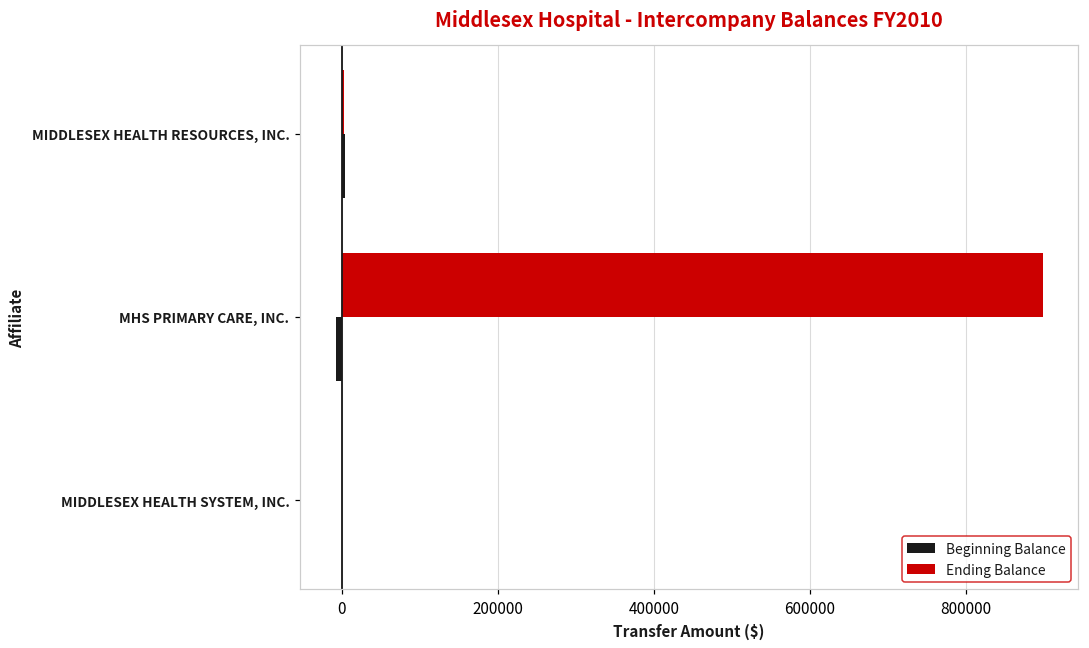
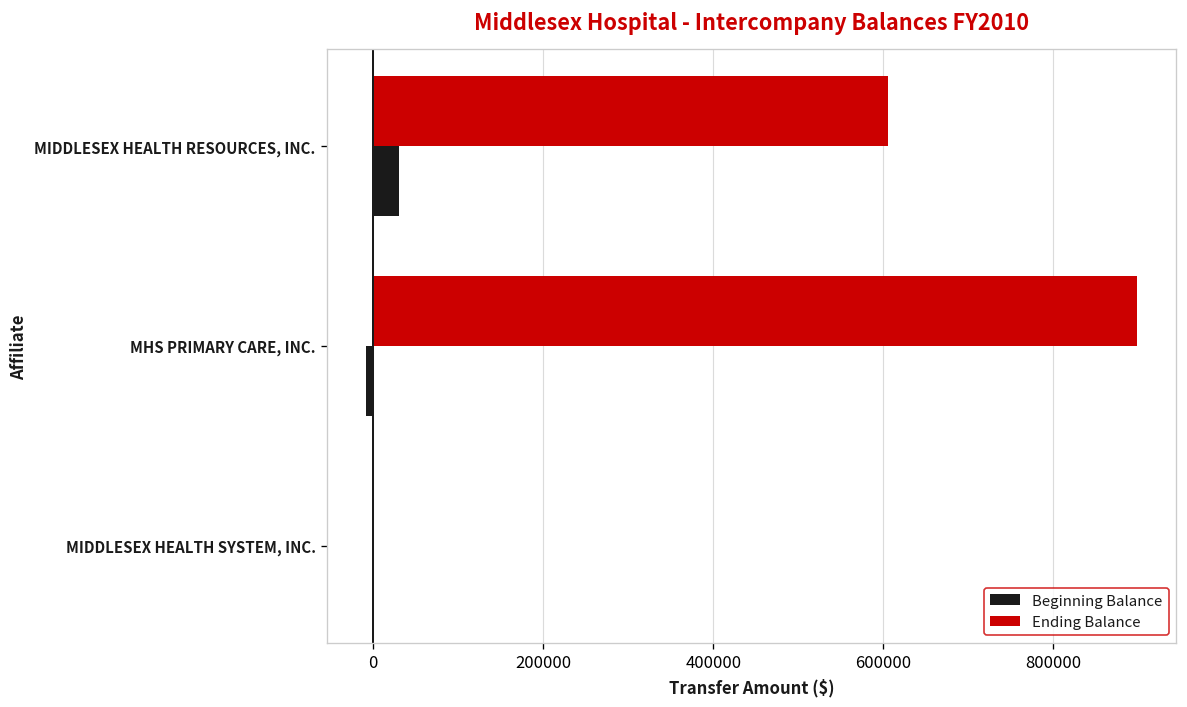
Ending Balance, MIDDLESEX HEALTH RESOURCES, INC.: 0 -> 610000
Beginning Balance, MIDDLESEX HEALTH RESOURCES, INC.: 0 -> 30000
